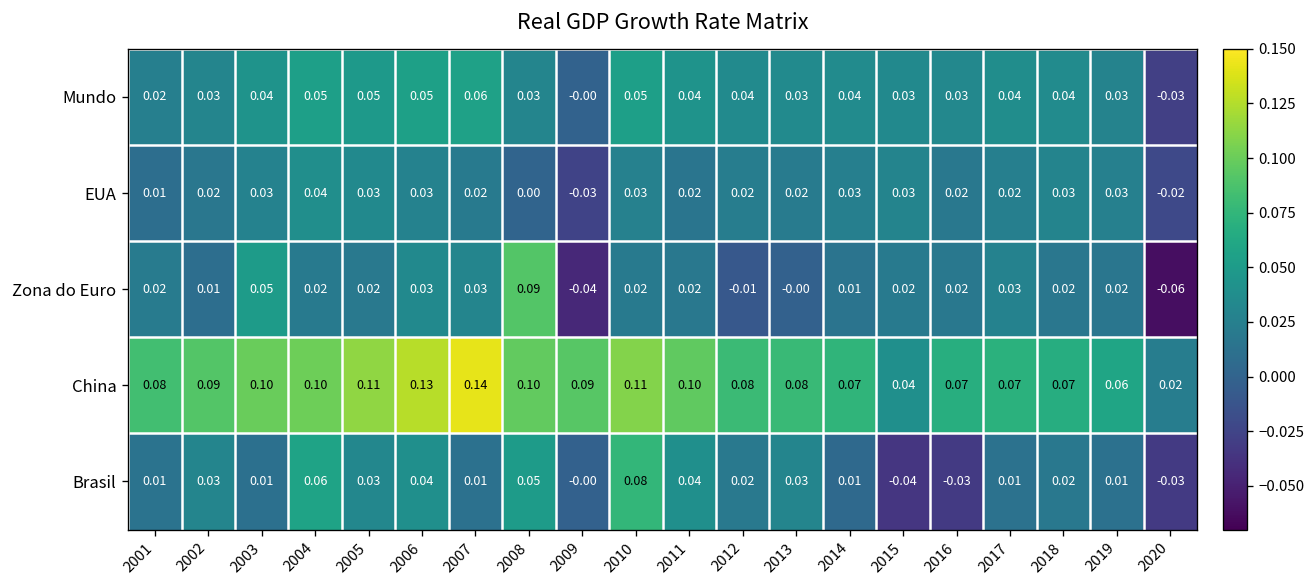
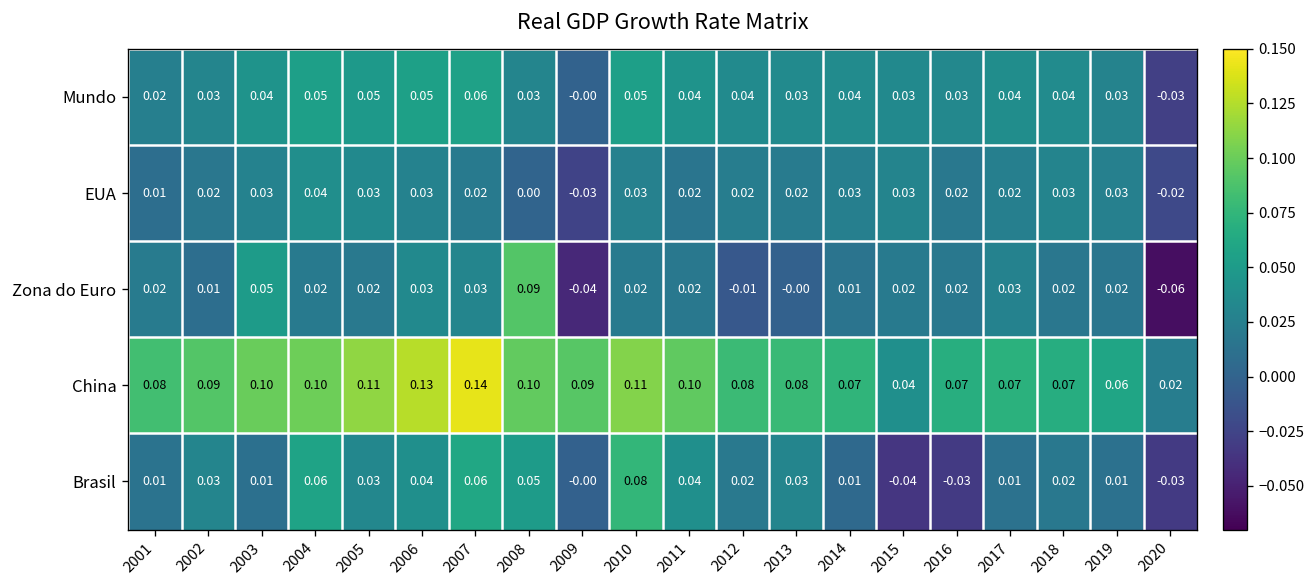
Brasil, 2007: 0.01 -> 0.06
